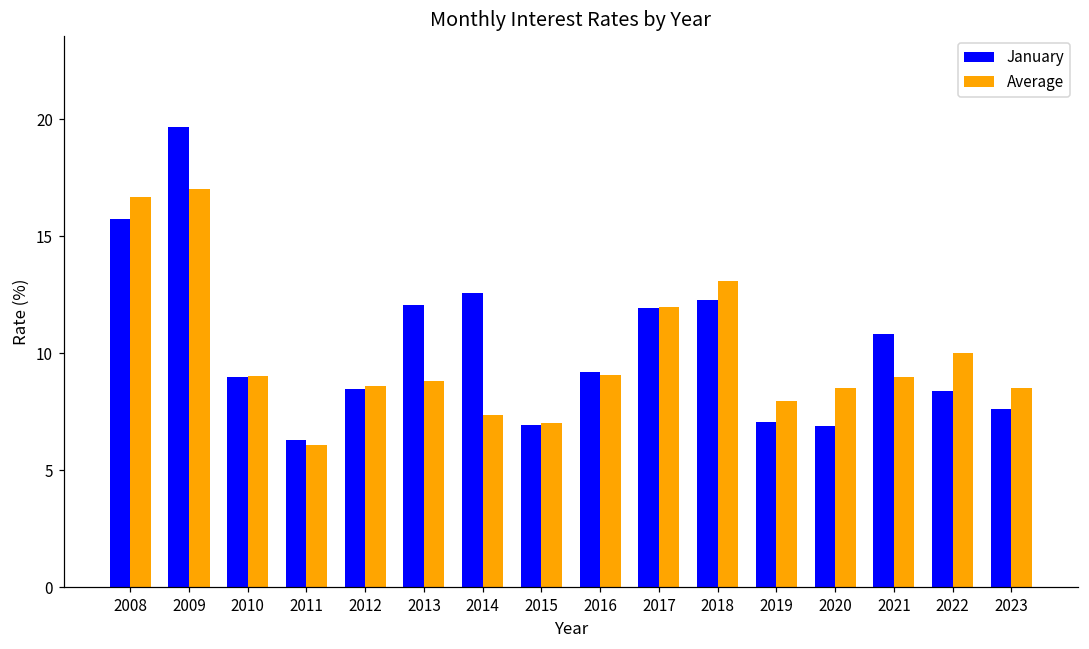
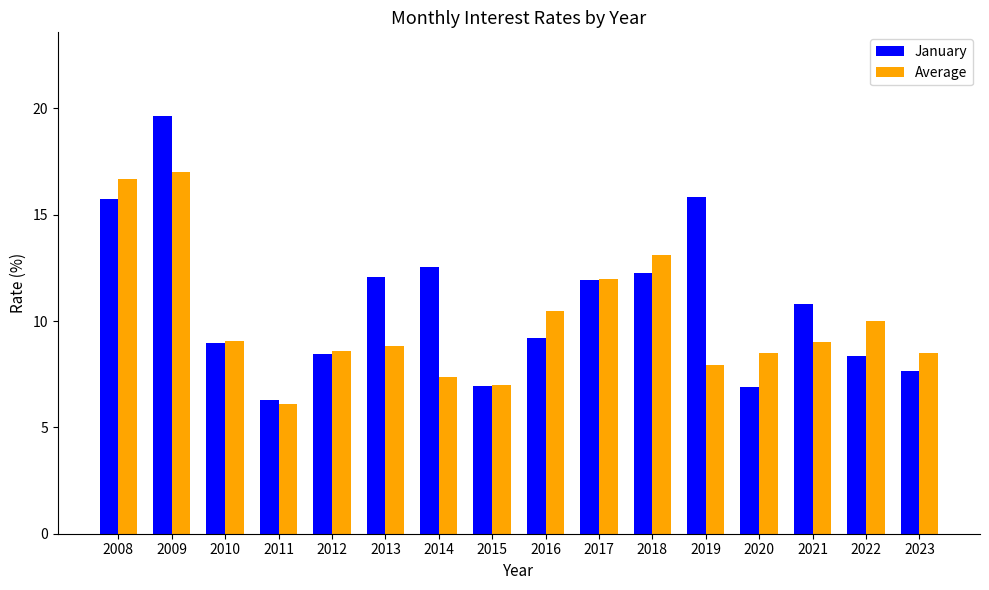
Average, 2016: 9.1 -> 10.5
January, 2019: 7.0 -> 15.8
